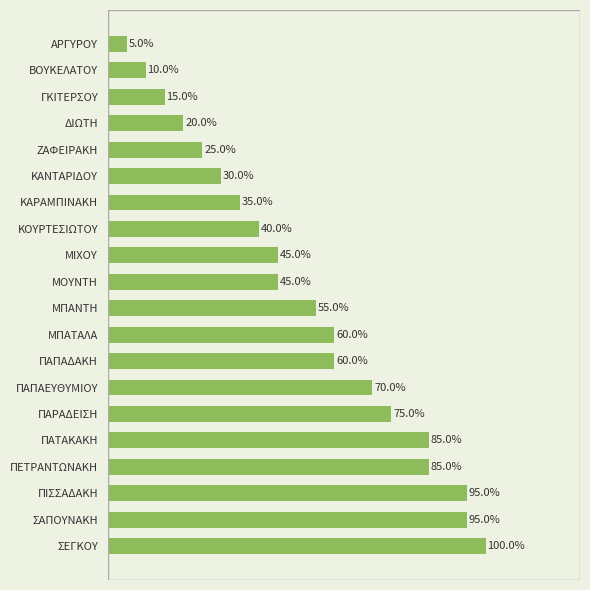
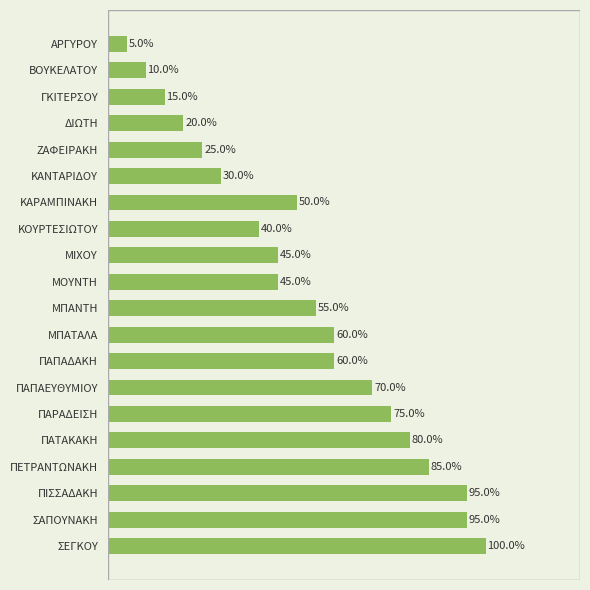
ΚΑΡΑΜΠΙΝΑΚΗ: 35.0% -> 50.0%
ΠΑΤΑΚΑΚΗ: 85.0% -> 80.0%
